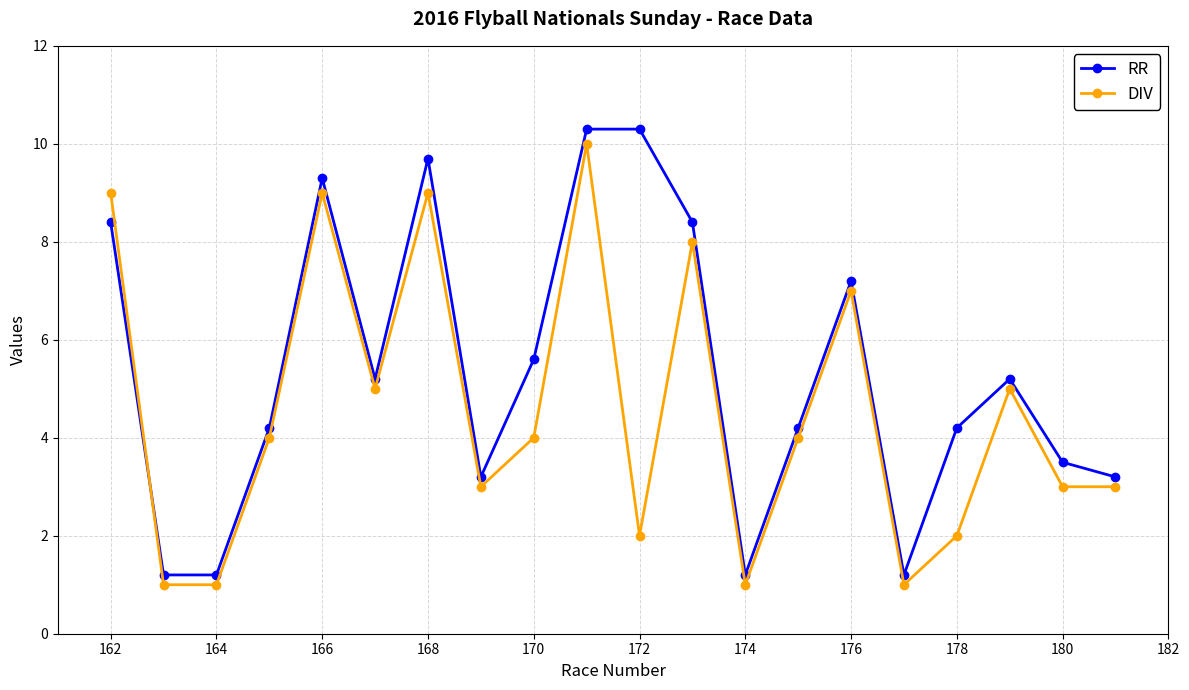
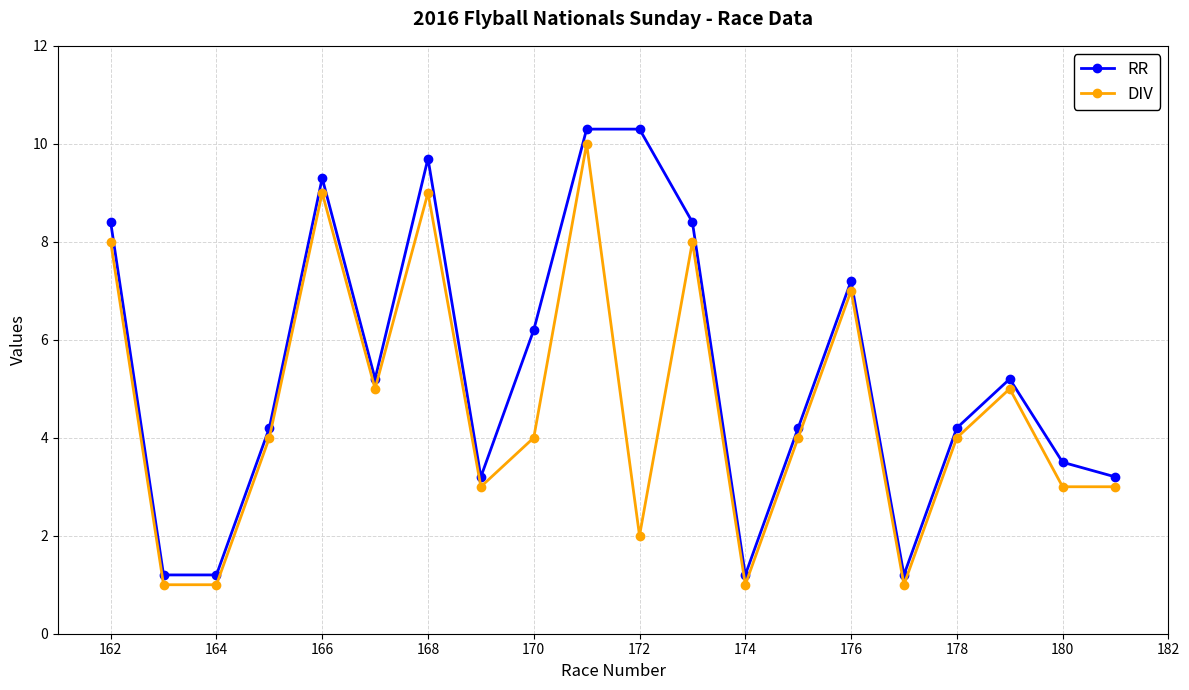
DIV, 162: 9 -> 8
RR, 170: 5.6 -> 6.2
DIV, 178: 2 -> 4
